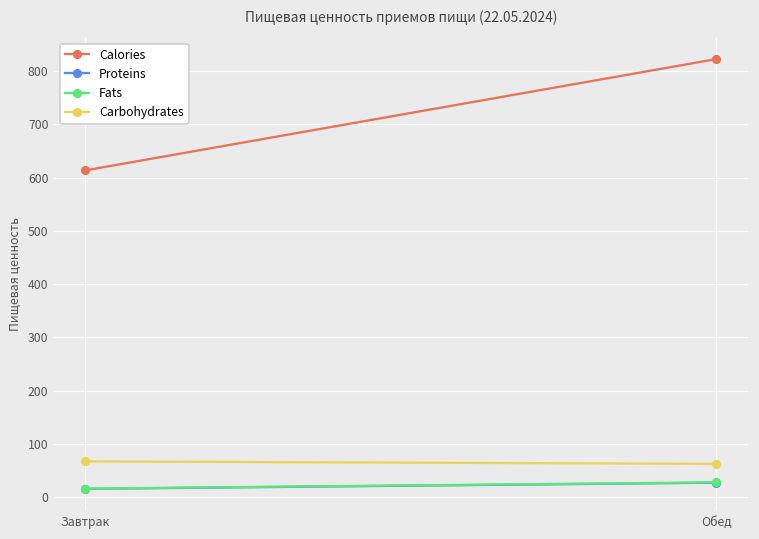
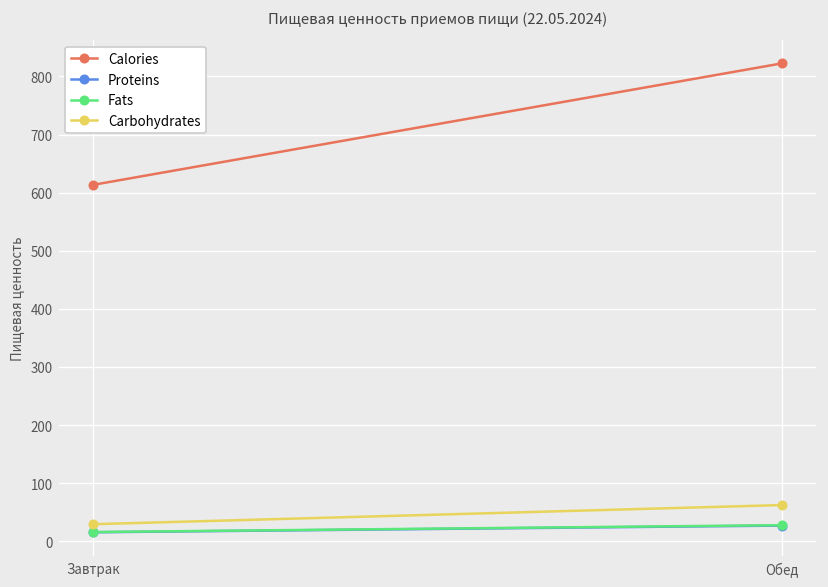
Carbohydrates, Завтрак: 70 -> 30
